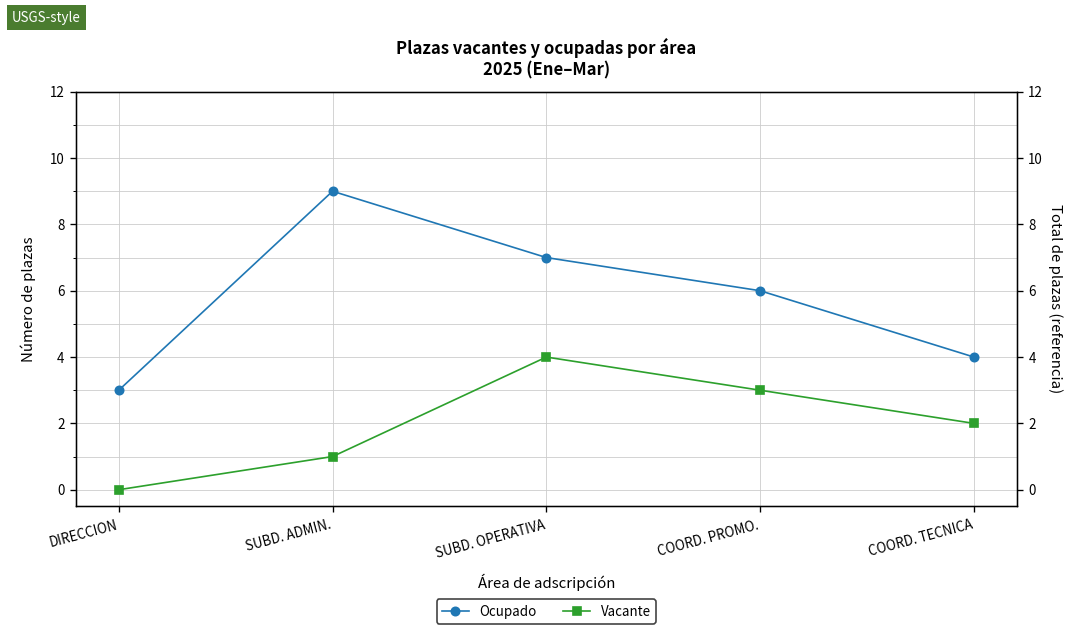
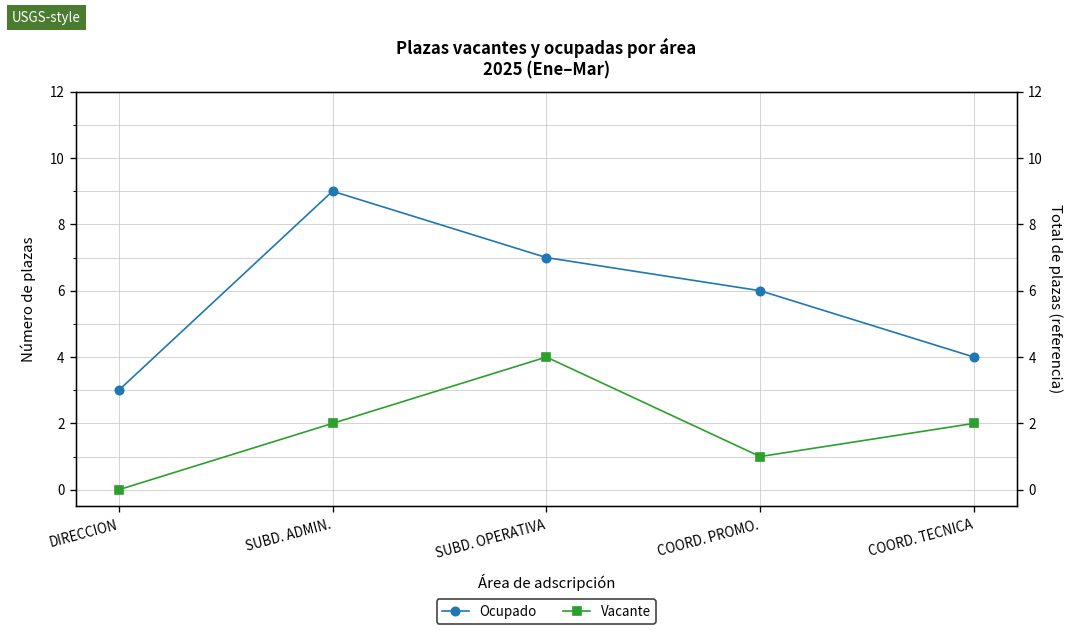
Vacante, SUBD. ADMIN.: 1 -> 2
Vacante, COORD. PROMO.: 3 -> 1
